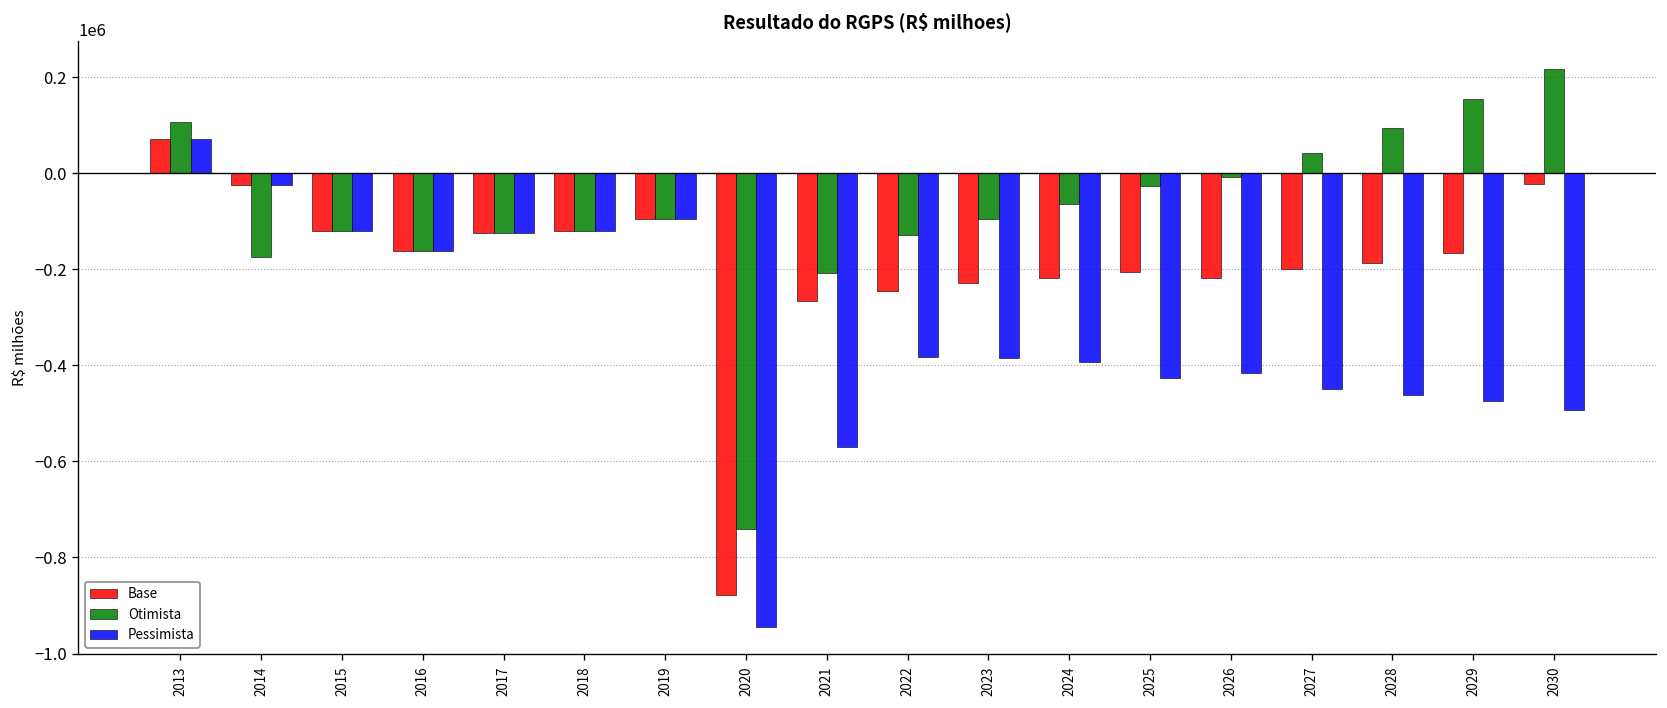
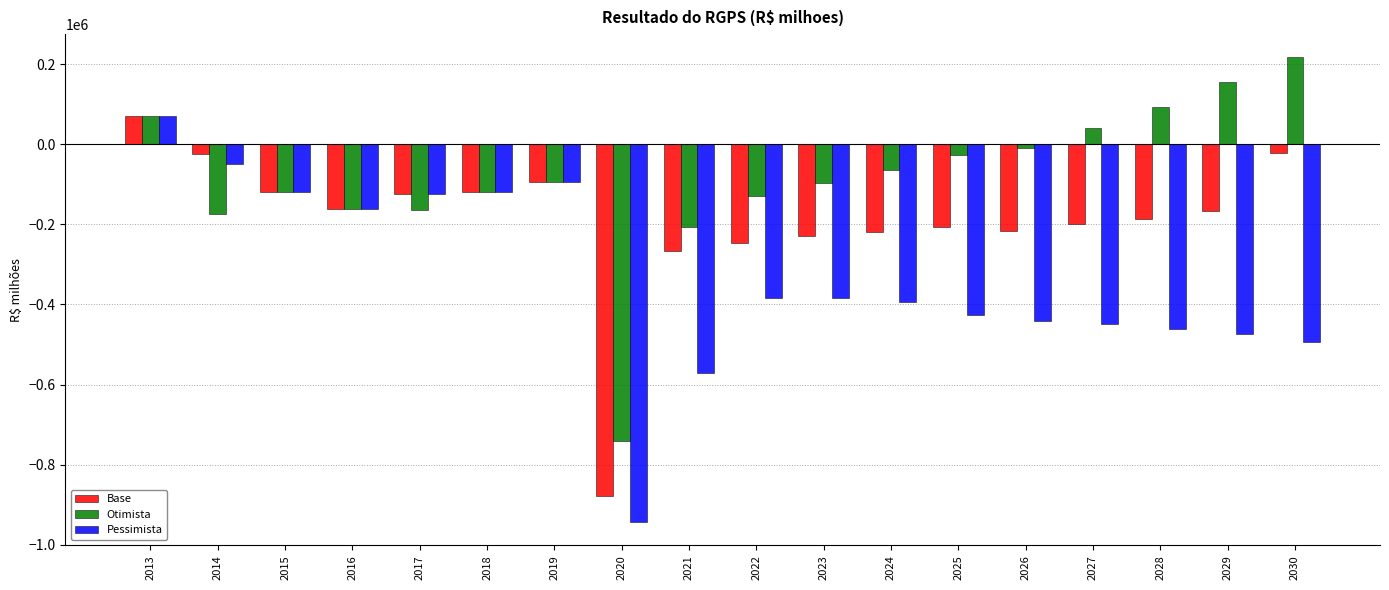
Otimista, 2013: 110000 -> 70000
Pessimista, 2014: -20000 -> -50000
Otimista, 2017: -120000 -> -160000
Pessimista, 2026: -420000 -> -440000
